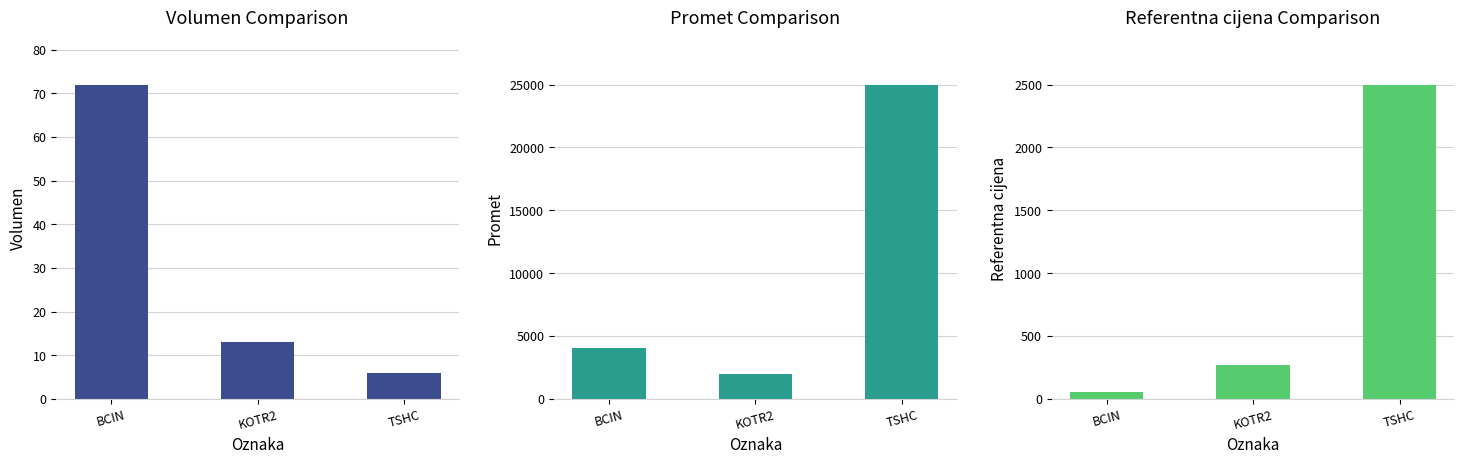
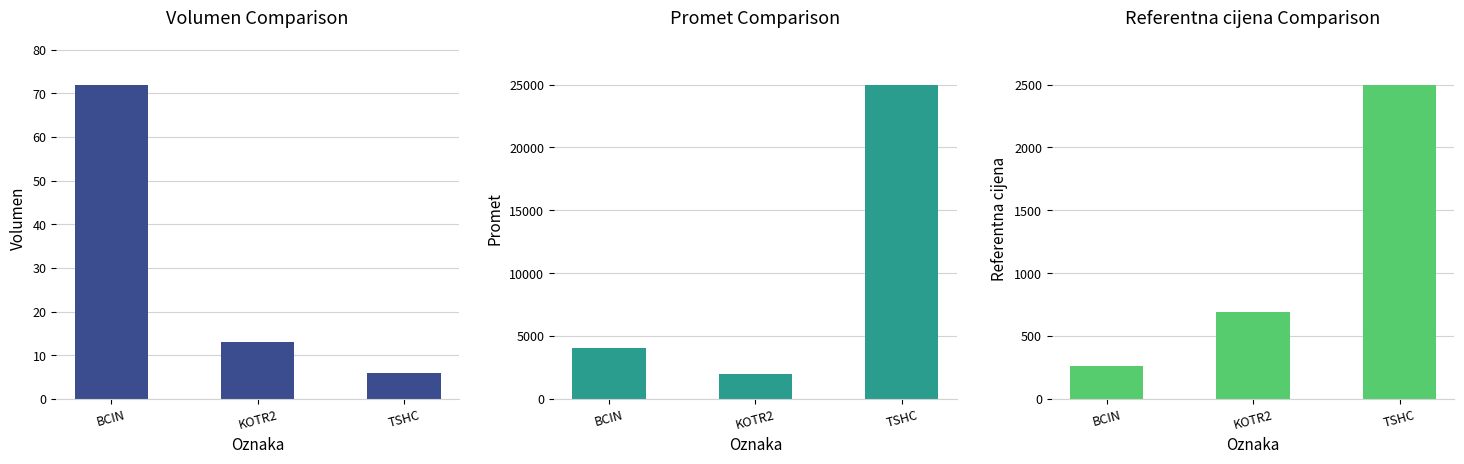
Referentna cijena Comparison, BCIN: 60 -> 260
Referentna cijena Comparison, KOTR2: 270 -> 690
